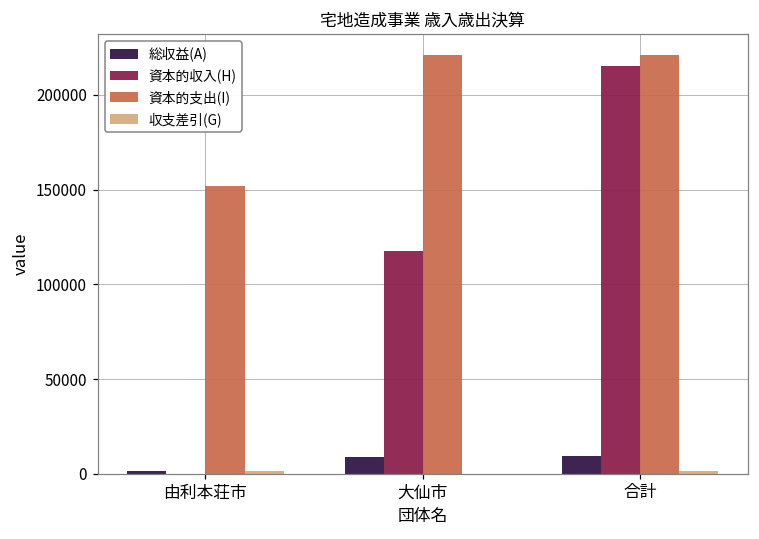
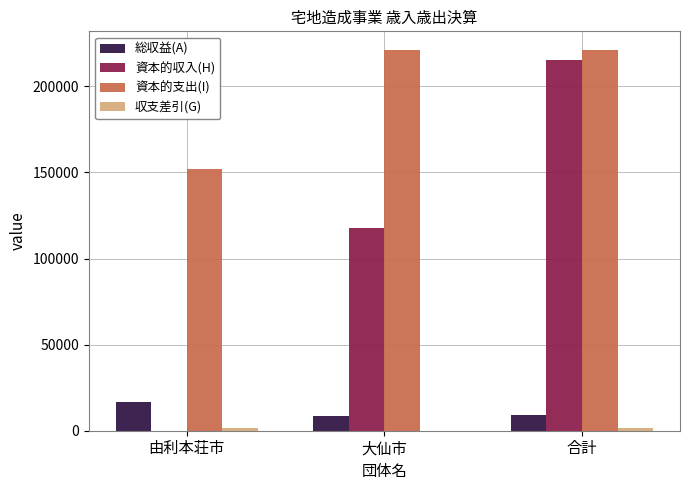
総収益(A), 由利本荘市: 2000 -> 17000
